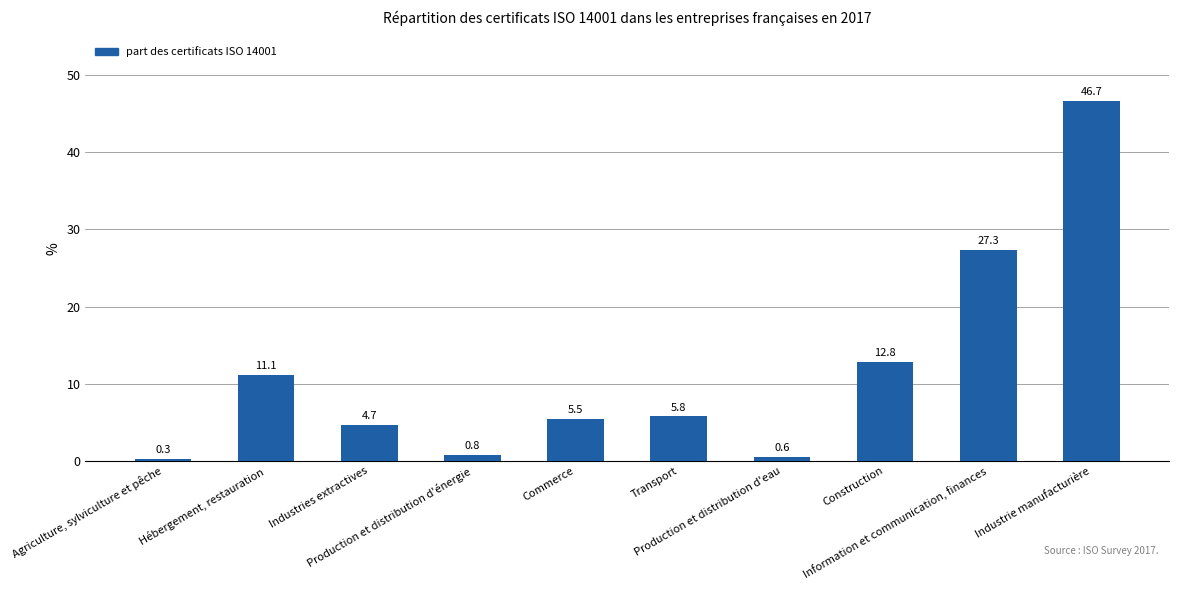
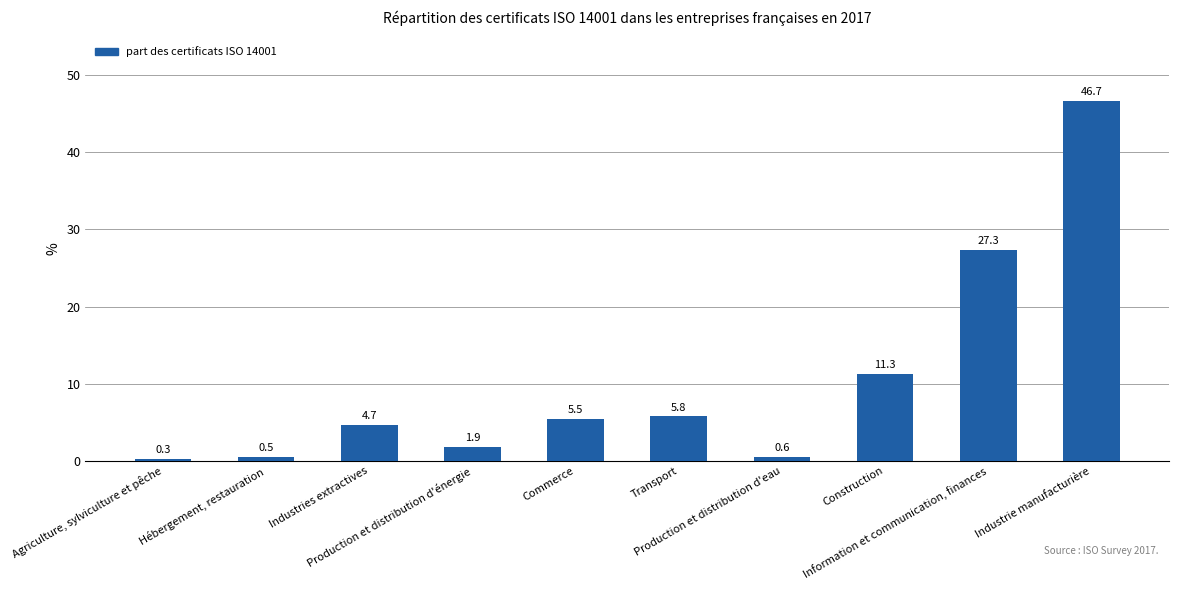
Hébergement, restauration: 11.1 -> 0.5
Production et distribution d'énergie: 0.8 -> 1.9
Construction: 12.8 -> 11.3
